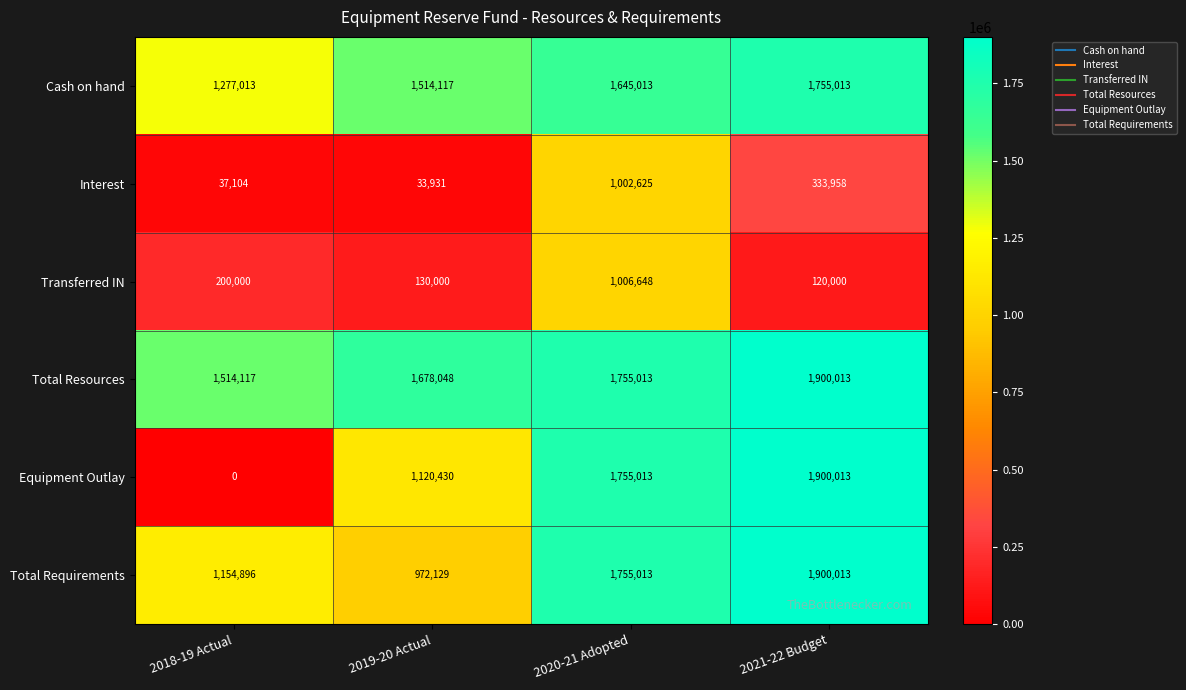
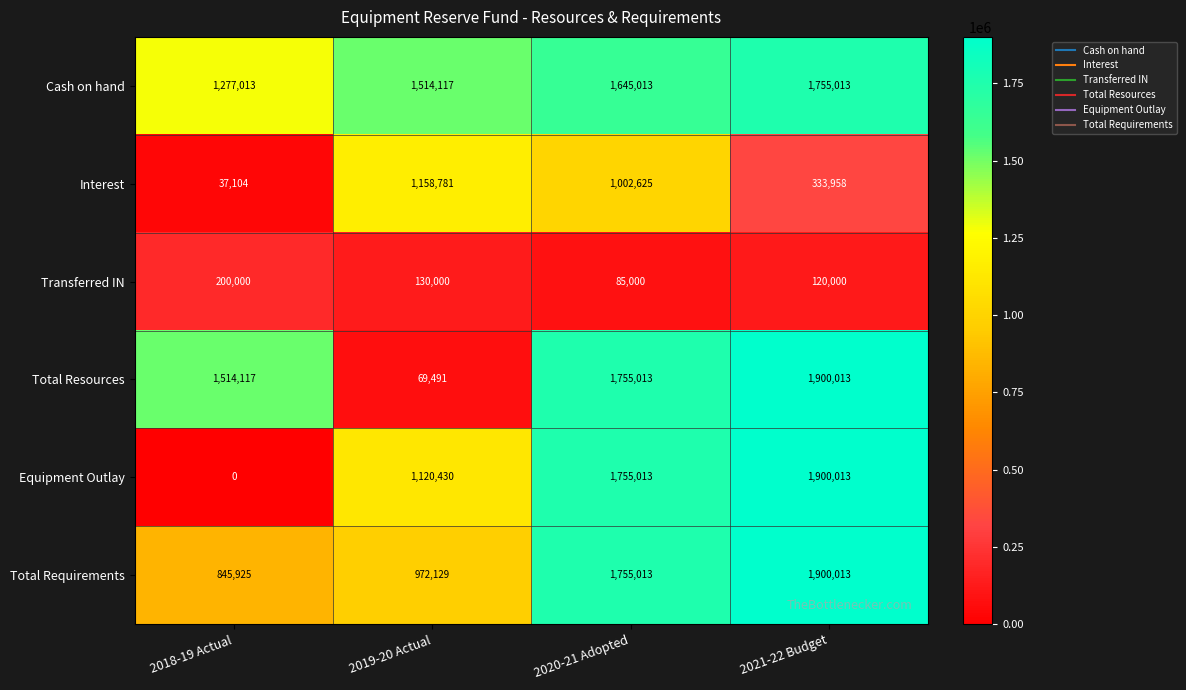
Interest, 2019-20 Actual: 33,931 -> 1,158,781
Transferred IN, 2020-21 Adopted: 1,006,648 -> 85,000
Total Resources, 2019-20 Actual: 1,678,048 -> 69,491
Total Requirements, 2018-19 Actual: 1,154,896 -> 845,925
